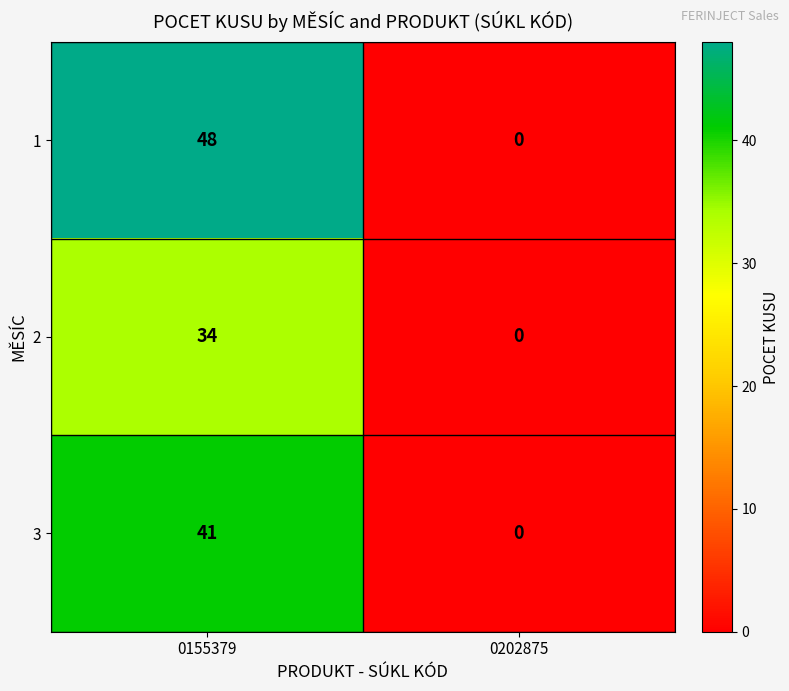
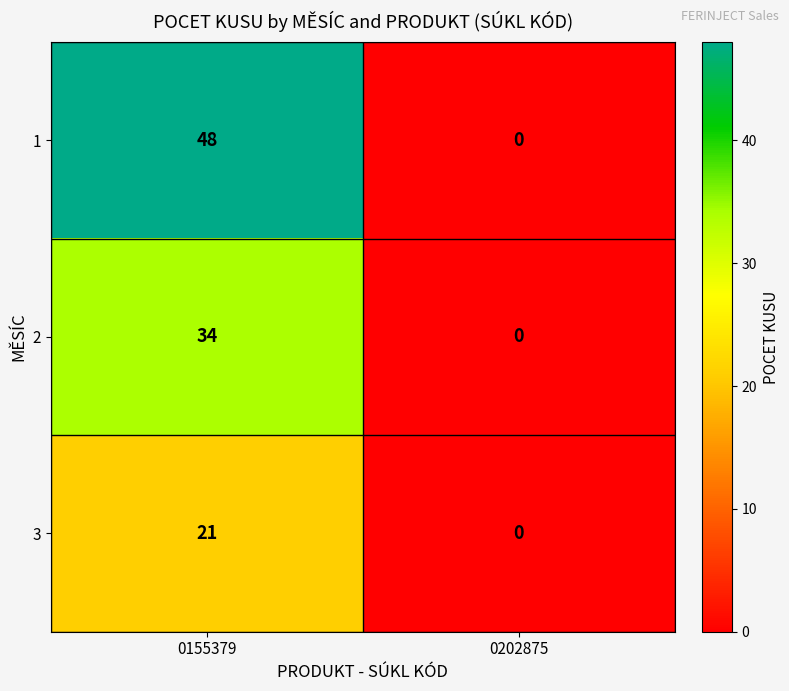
3, 0155379: 41 -> 21
